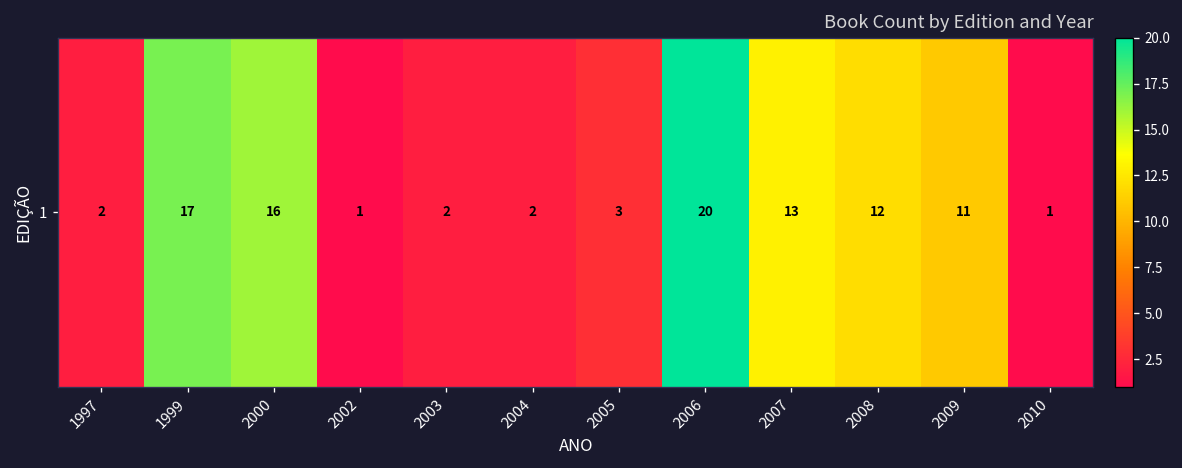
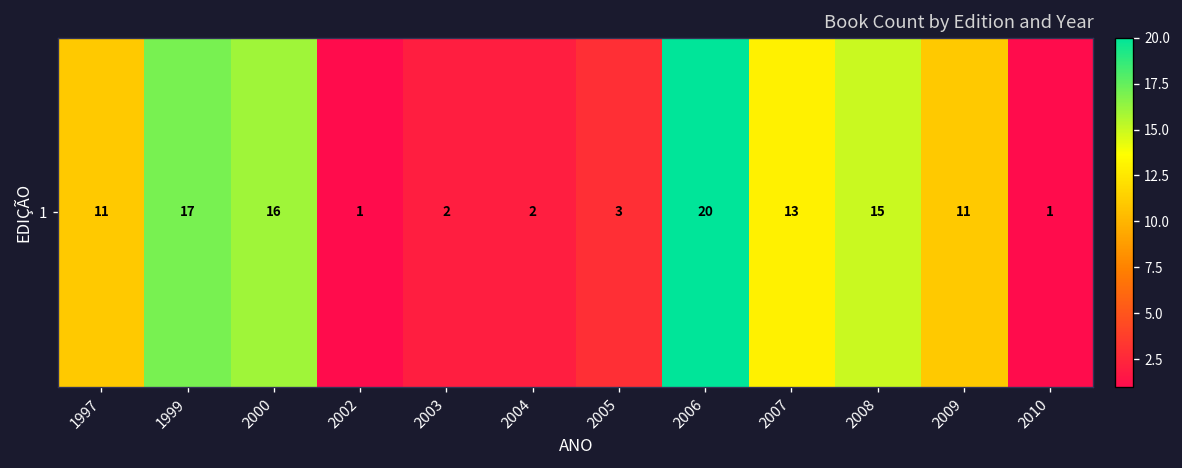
1, 1997: 2 -> 11
1, 2008: 12 -> 15
